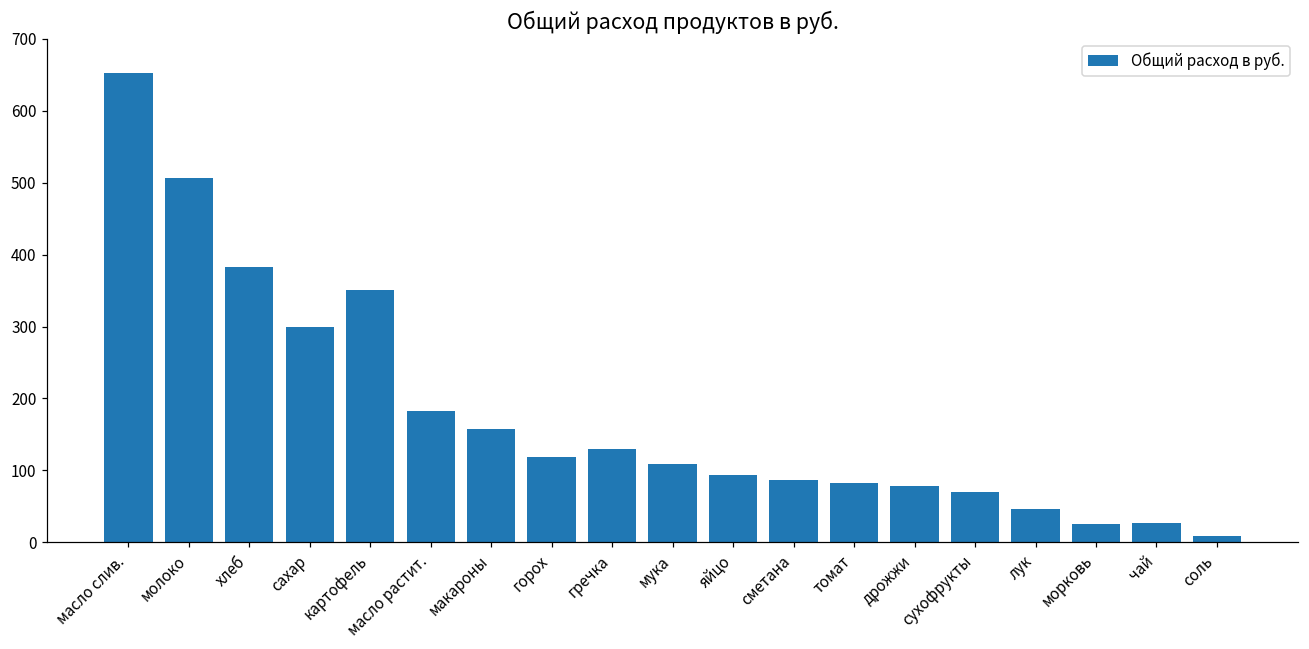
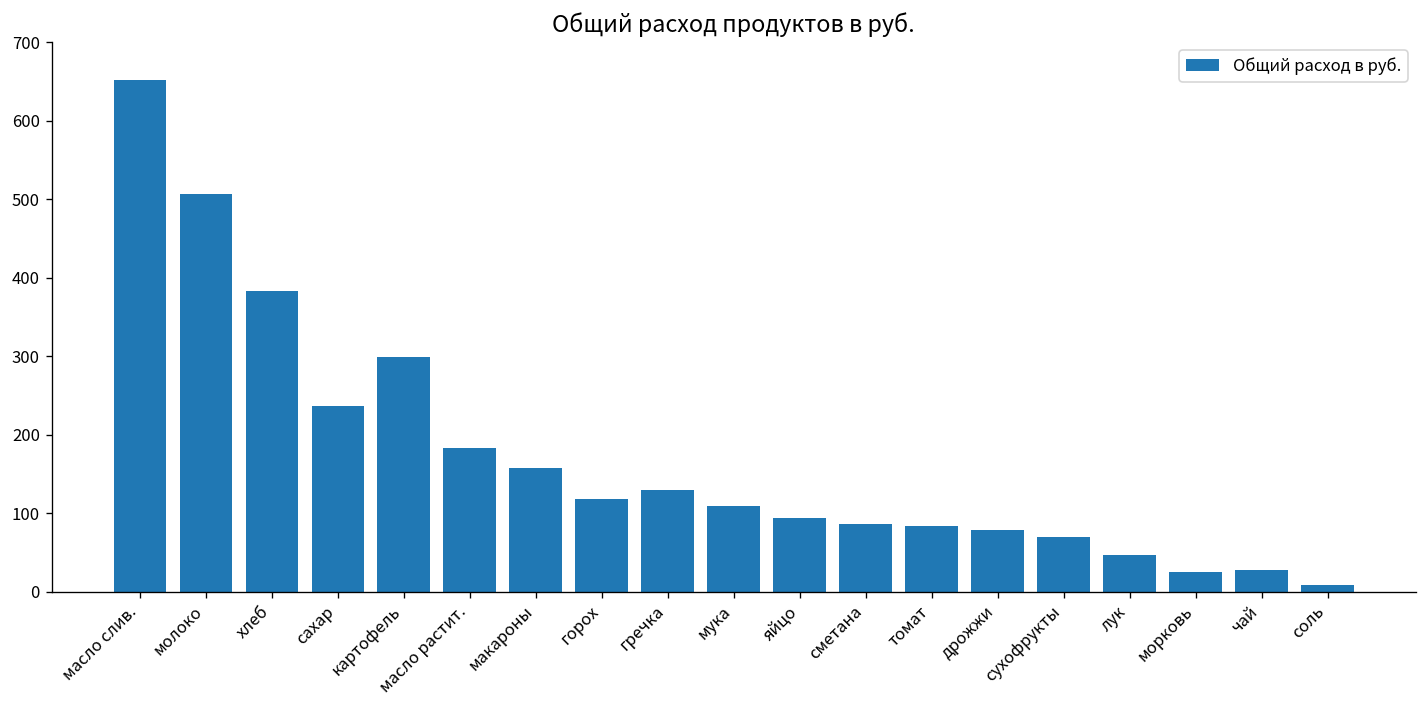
сахар: 300 -> 240
картофель: 350 -> 300
